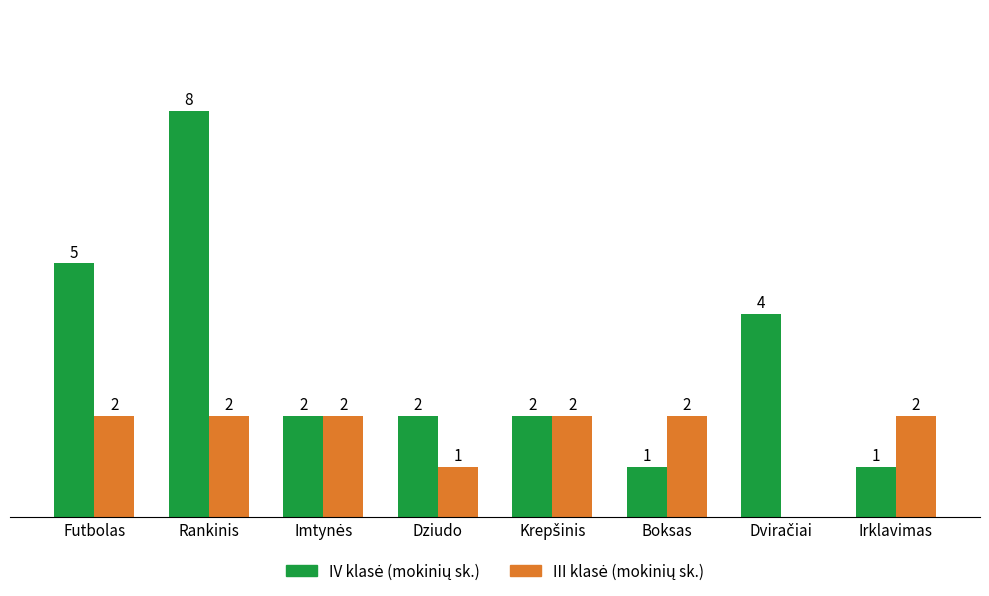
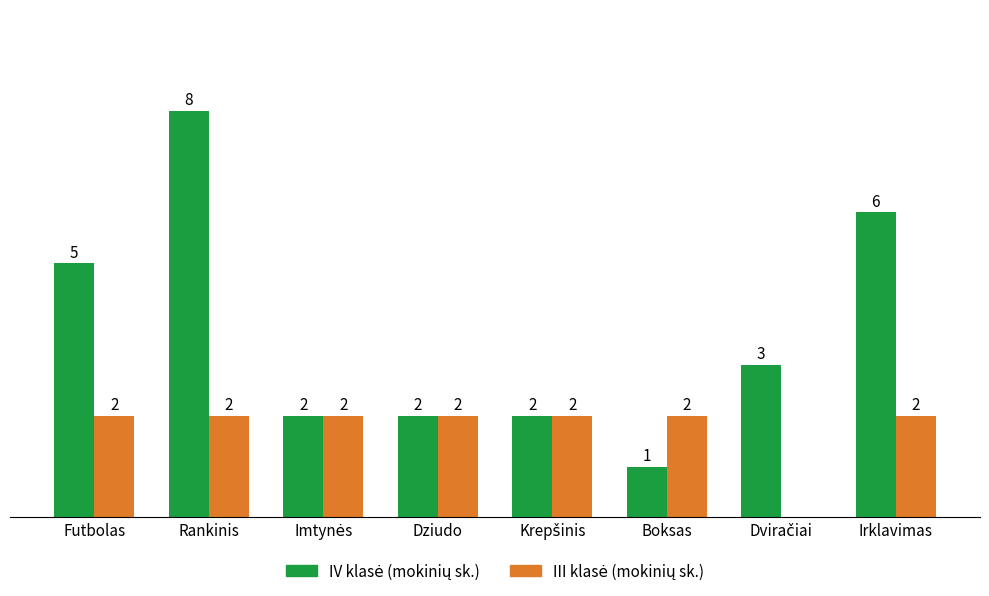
III klasė (mokinių sk.), Dziudo: 1 -> 2
IV klasė (mokinių sk.), Dviračiai: 4 -> 3
IV klasė (mokinių sk.), Irklavimas: 1 -> 6
